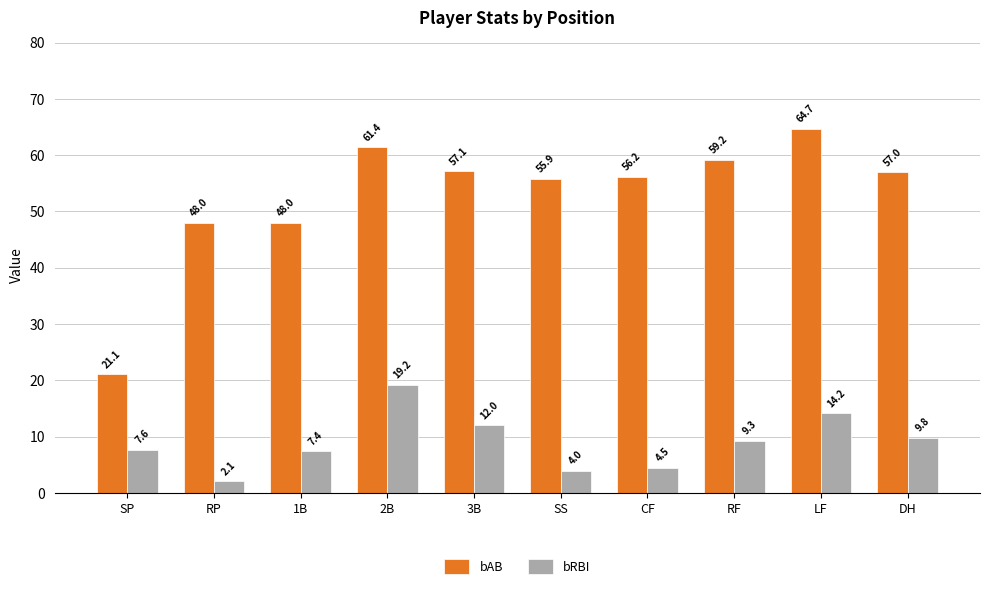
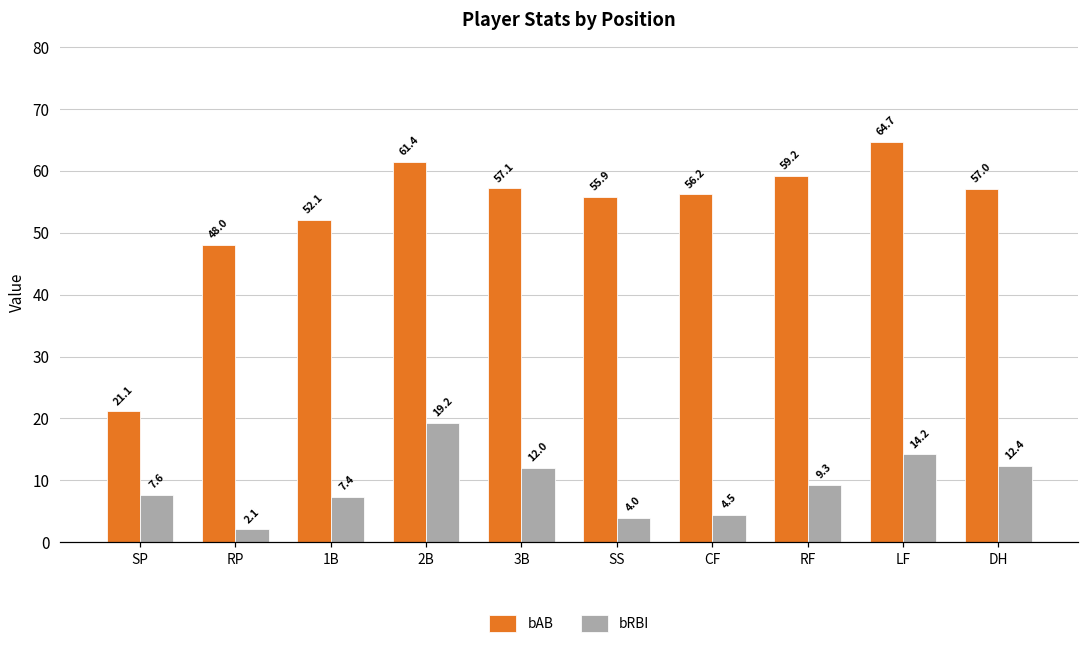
bAB, 1B: 48.0 -> 52.1
bRBI, DH: 9.8 -> 12.4
